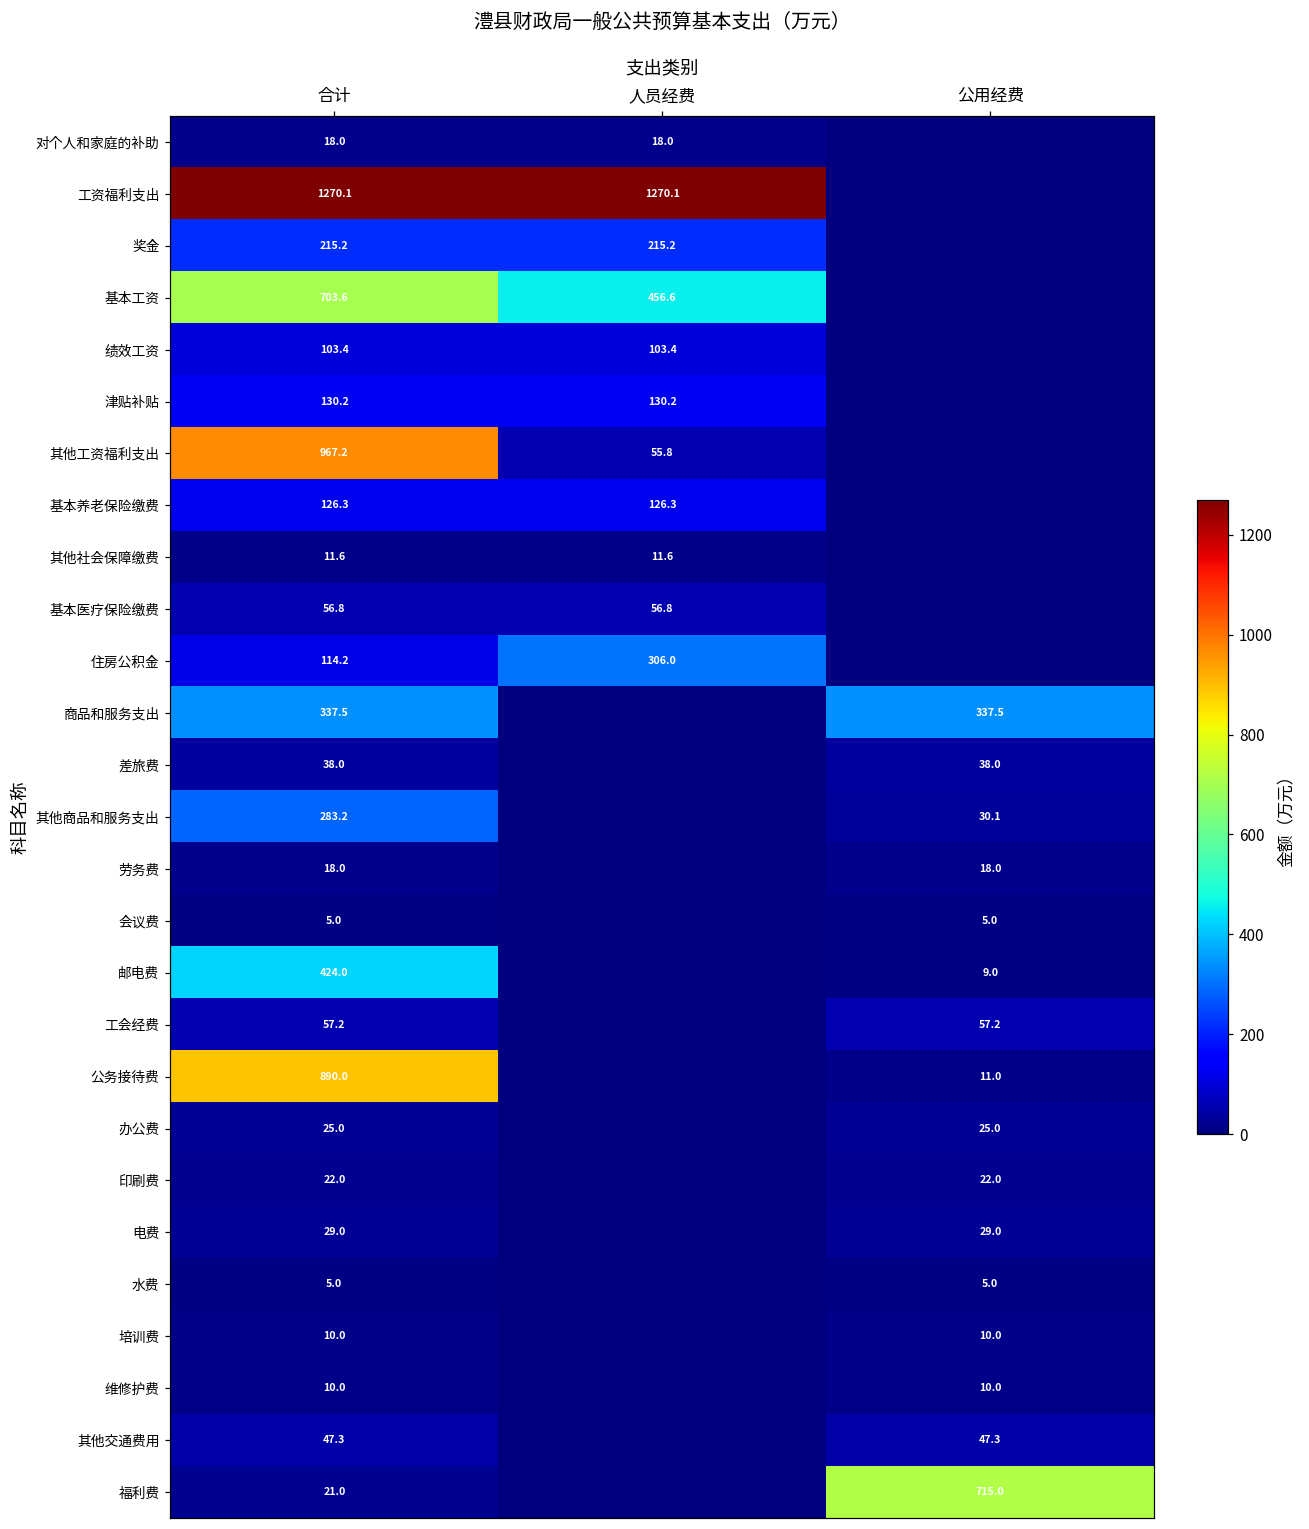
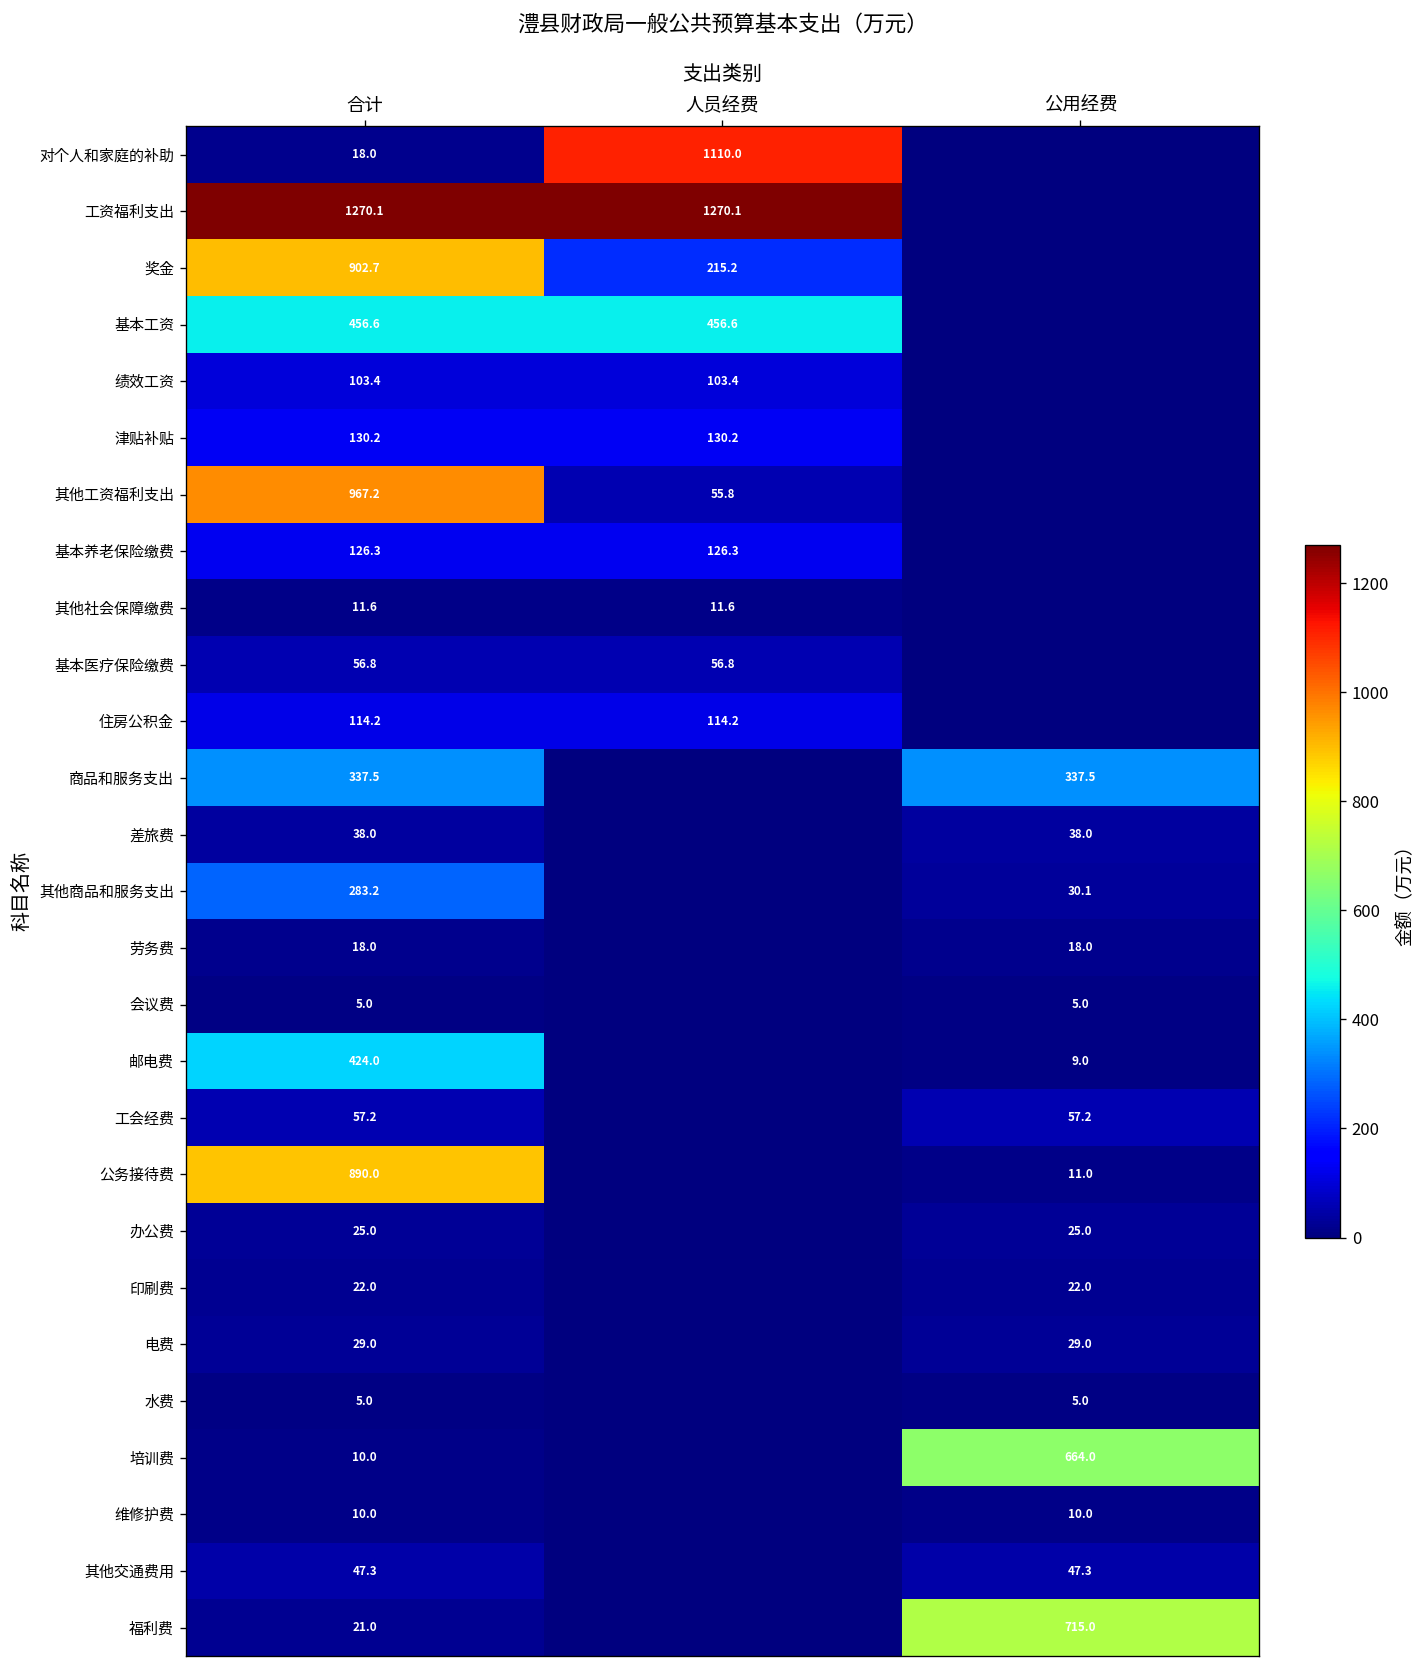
对个人和家庭的补助, 人员经费: 18.0 -> 1110.0
奖金, 合计: 215.2 -> 902.7
基本工资, 合计: 703.6 -> 456.6
住房公积金, 人员经费: 306.0 -> 114.2
培训费, 公用经费: 10.0 -> 664.0
